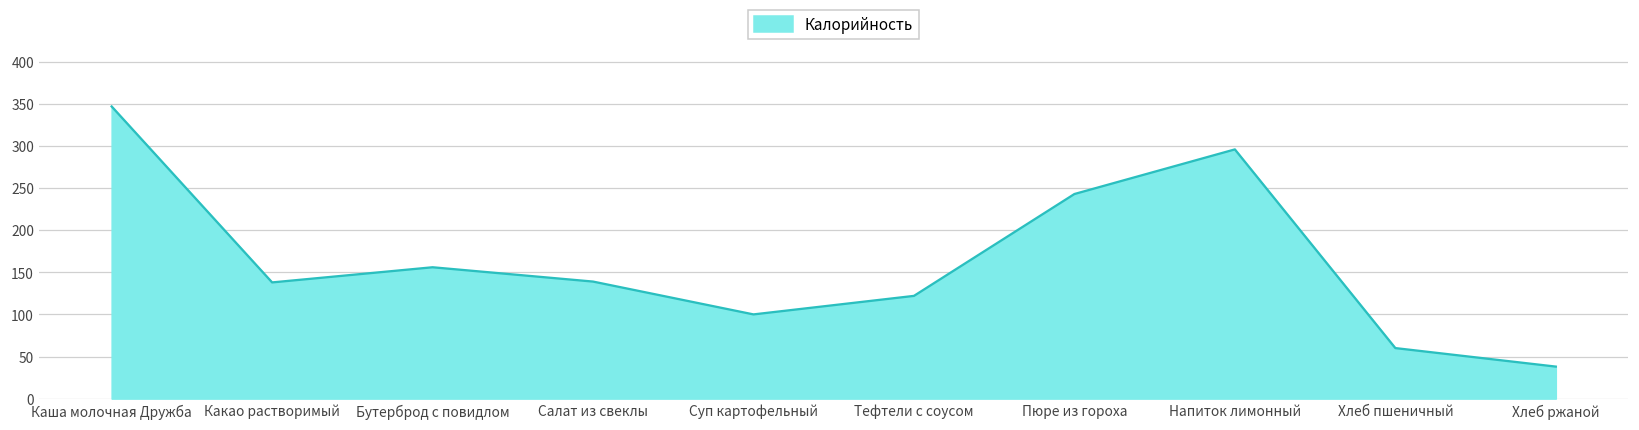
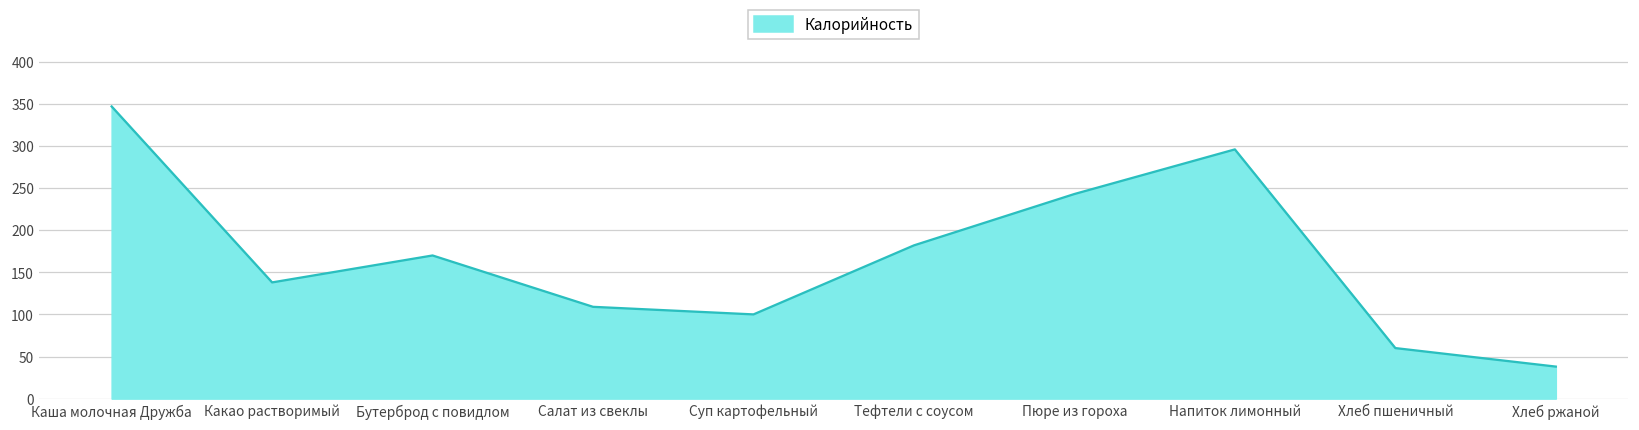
Бутерброд с повидлом: 160 -> 170
Салат из свеклы: 140 -> 110
Тефтели с соусом: 120 -> 180
